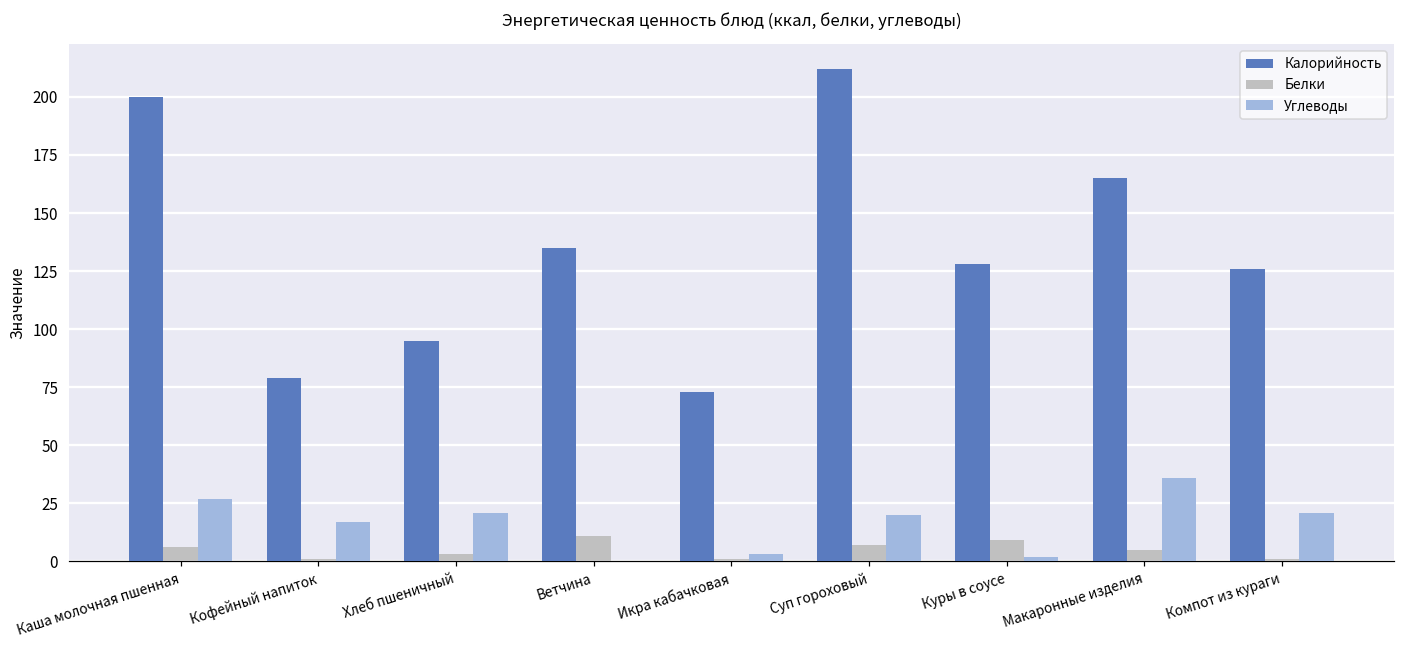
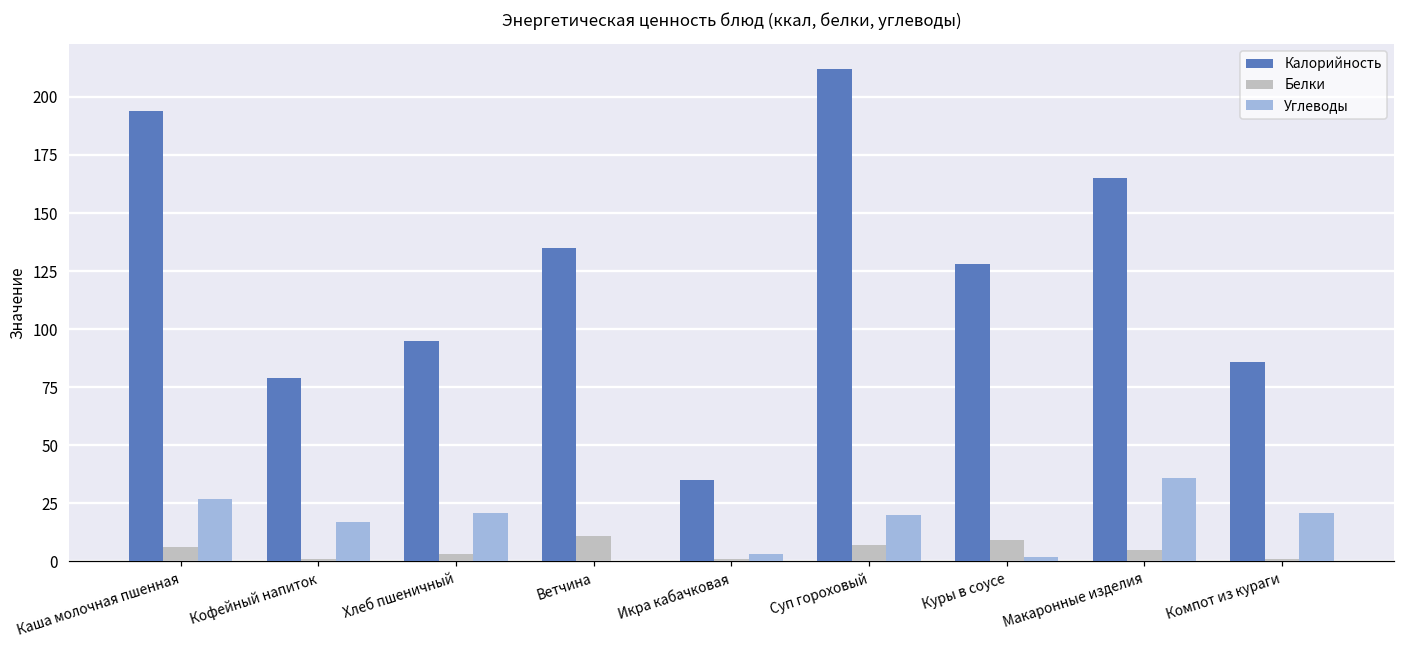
Калорийность, Каша молочная пшенная: 200 -> 194
Калорийность, Икра кабачковая: 73 -> 35
Калорийность, Компот из кураги: 126 -> 86
